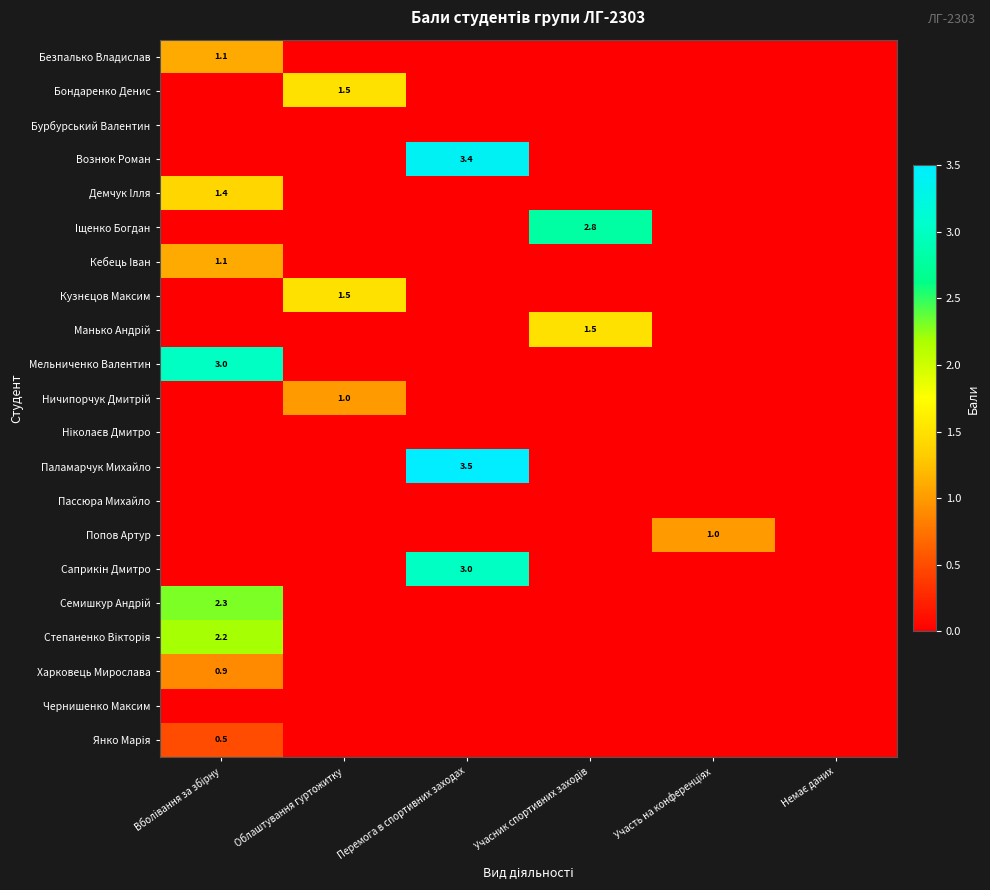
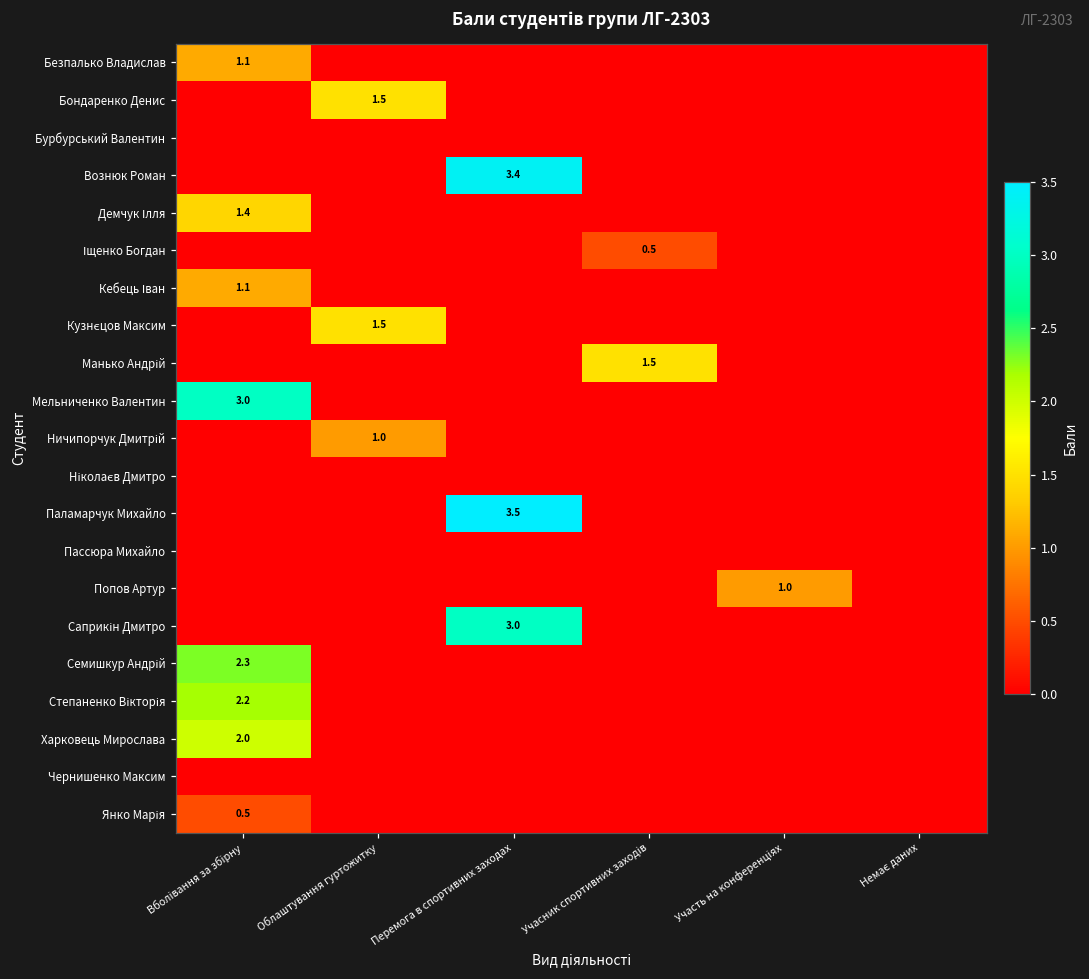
Іщенко Богдан, Учасник спортивних заходів: 2.8 -> 0.5
Харковець Мирослава, Вболівання за збірну: 0.9 -> 2.0
